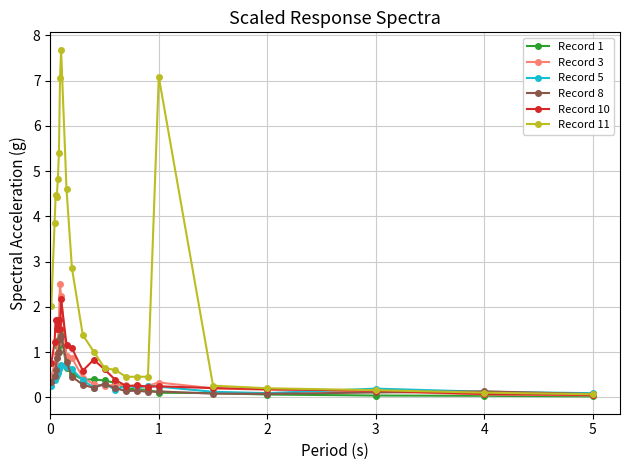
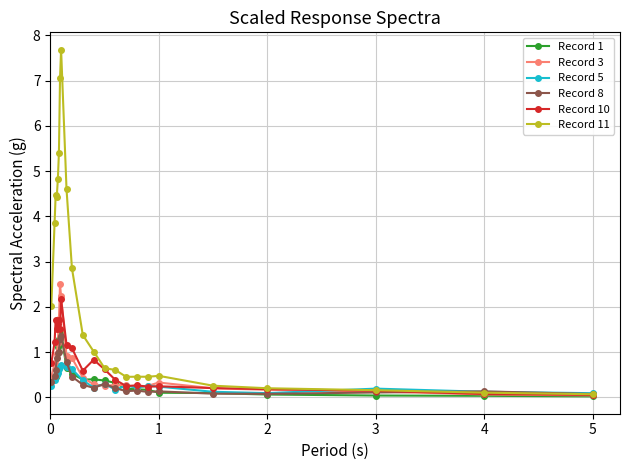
Record 11, 1: 7.1 -> 0.5
